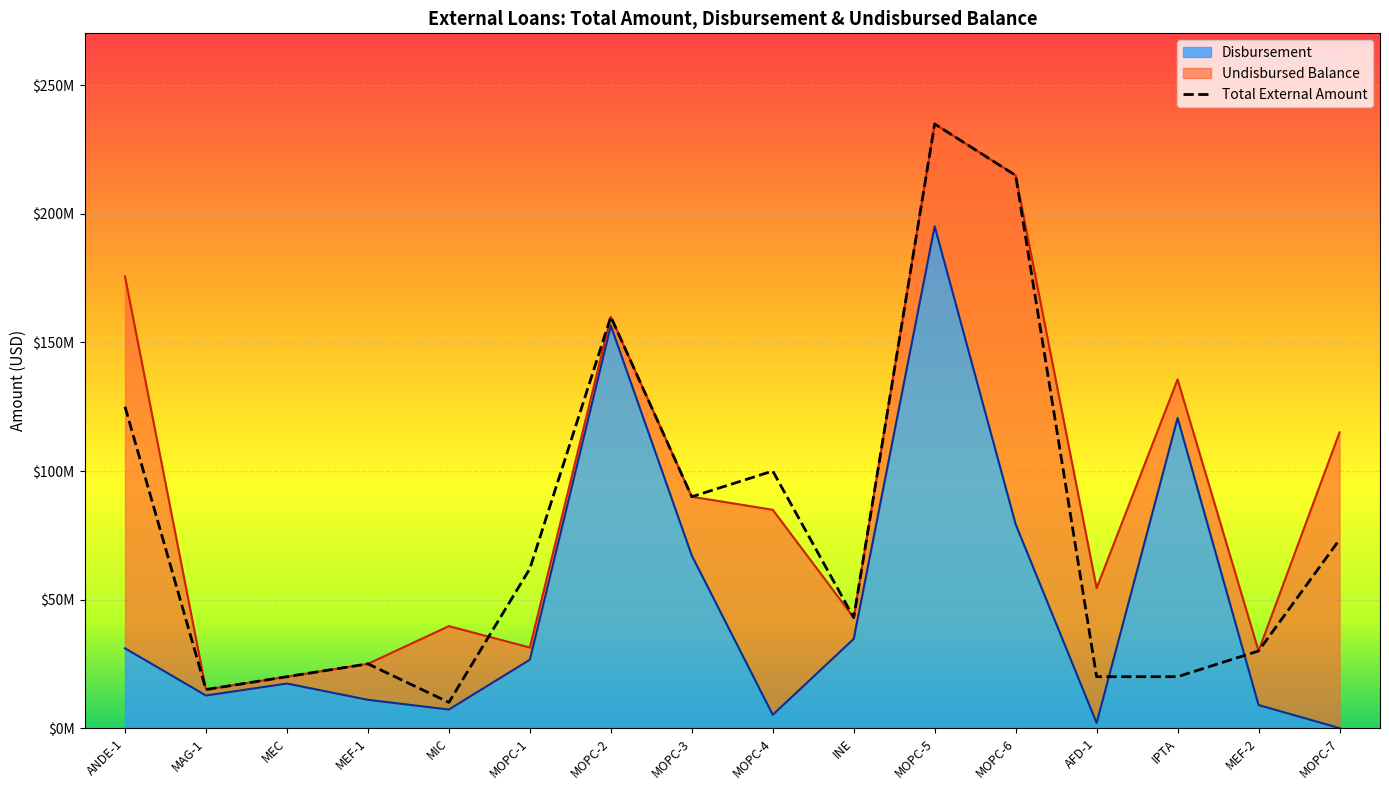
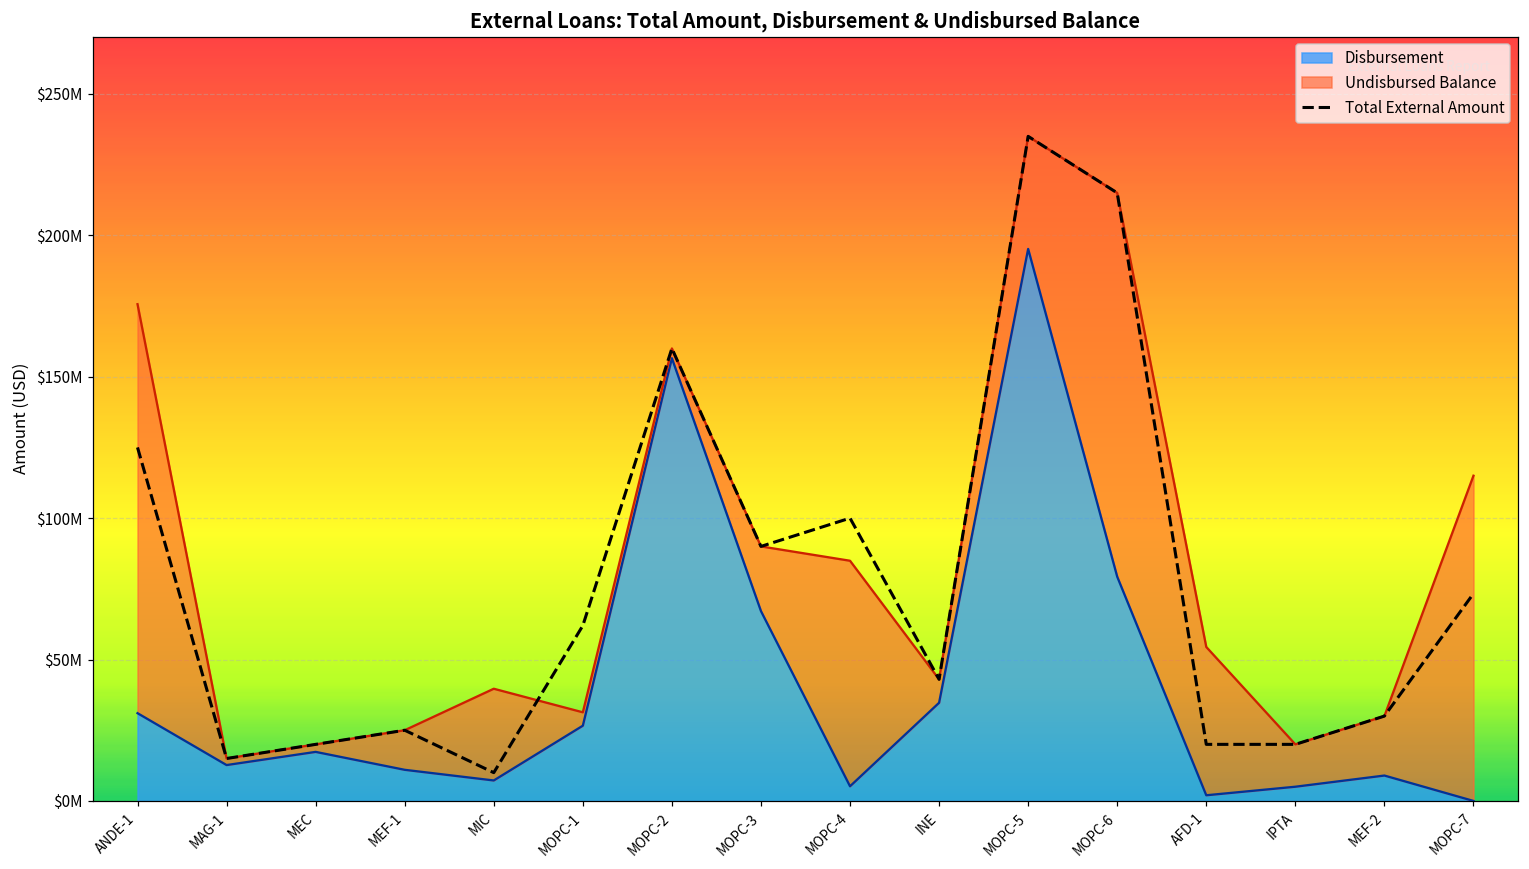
Disbursement, IPTA: $121000000 -> $5000000
